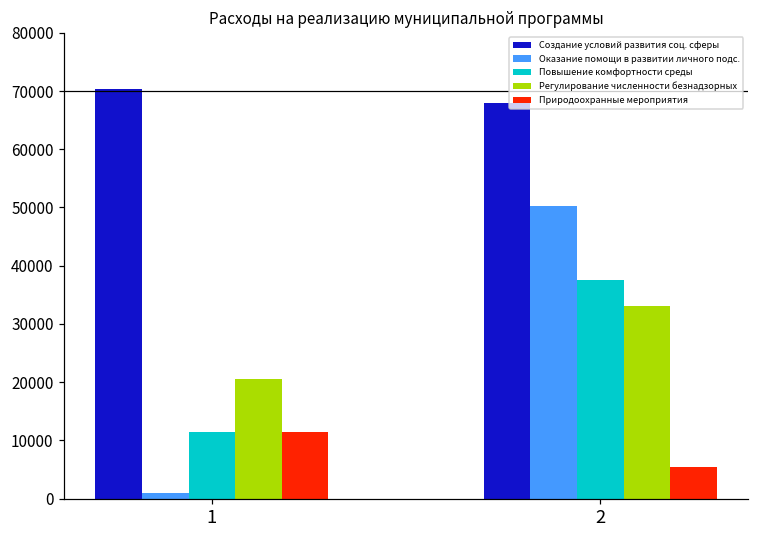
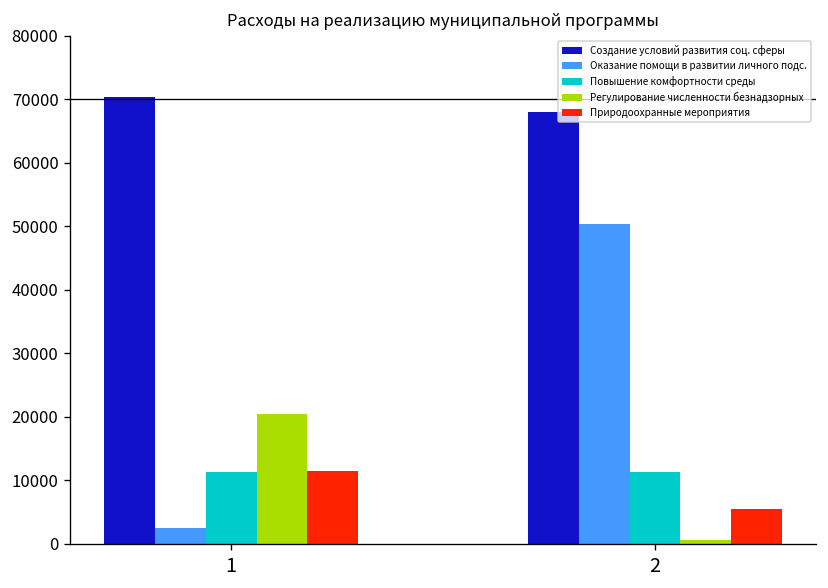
Оказание помощи в развитии личного подс., 1: 1000 -> 3000
Повышение комфортности среды, 2: 38000 -> 11000
Регулирование численности безнадзорных, 2: 33000 -> 1000
